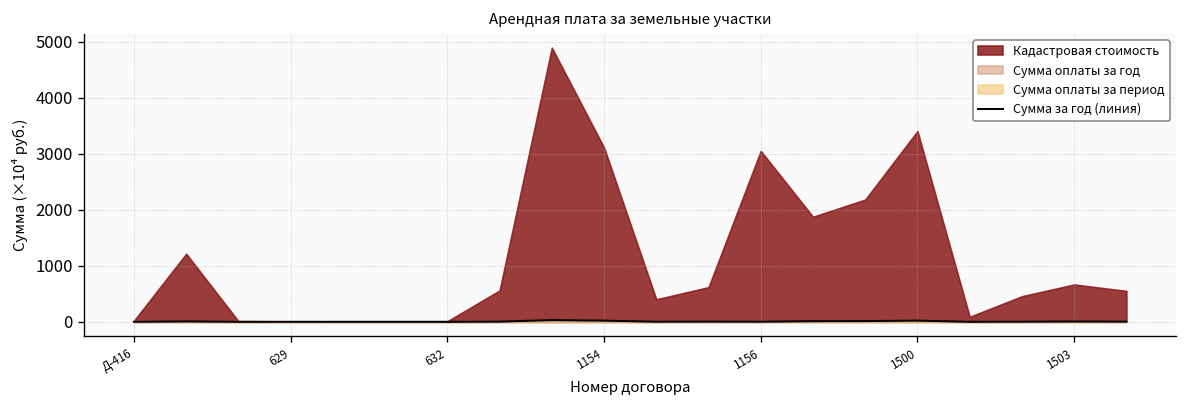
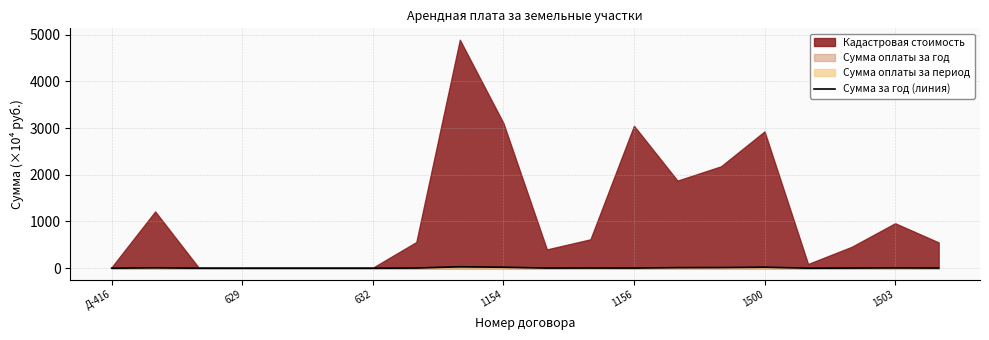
Кадастровая стоимость, 1500: 3400 -> 2900
Кадастровая стоимость, 1503: 700 -> 1000
